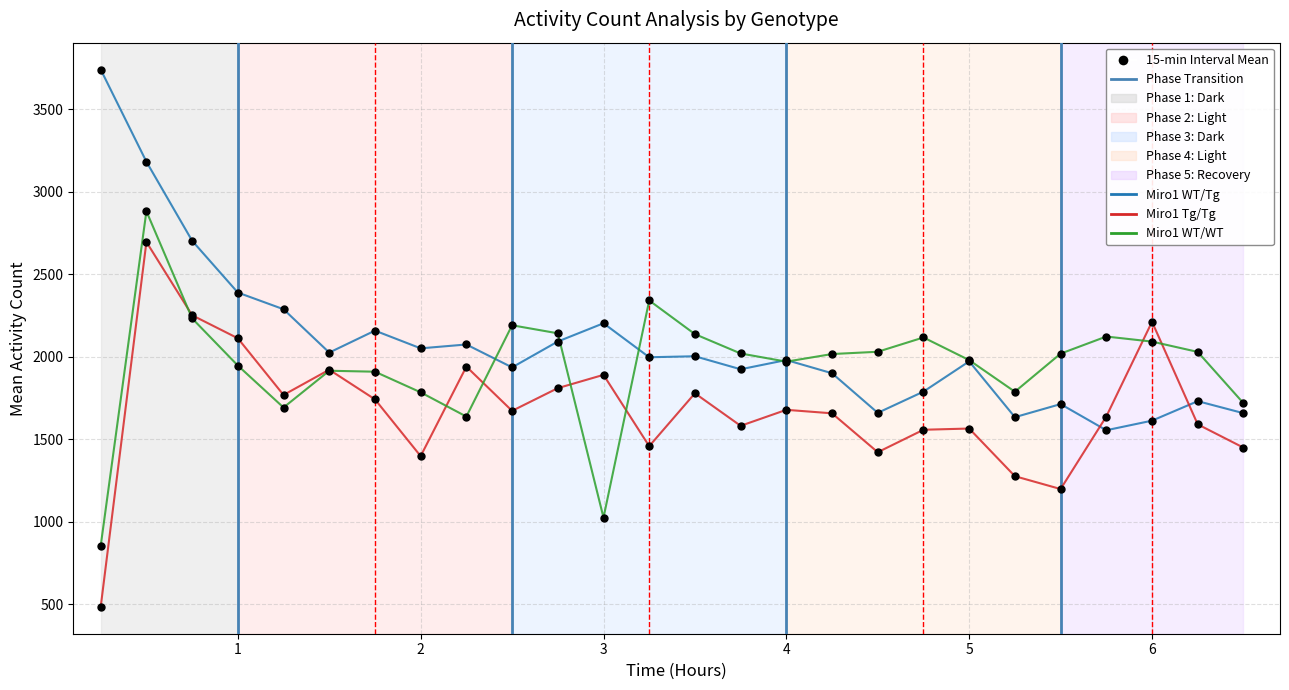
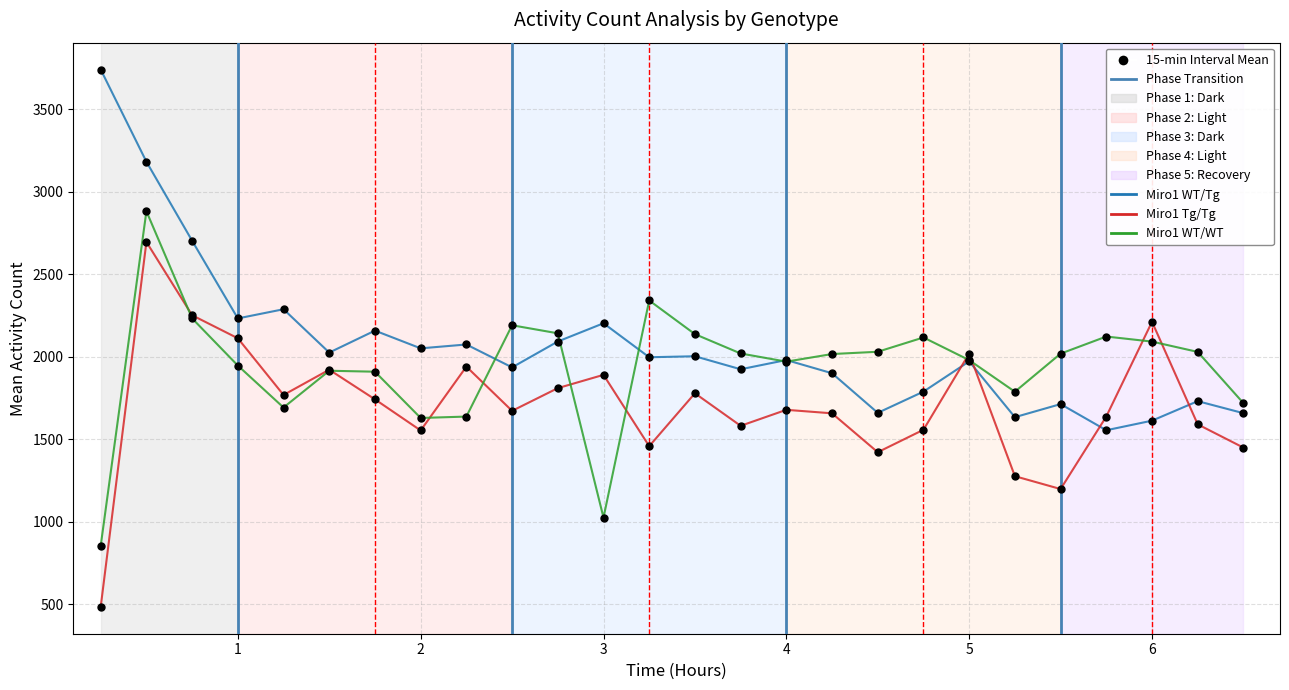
Miro1 WT/Tg, 1: 2390 -> 2230
Miro1 Tg/Tg, 2: 1400 -> 1550
Miro1 WT/WT, 2: 1780 -> 1630
Miro1 Tg/Tg, 5: 1560 -> 2020
